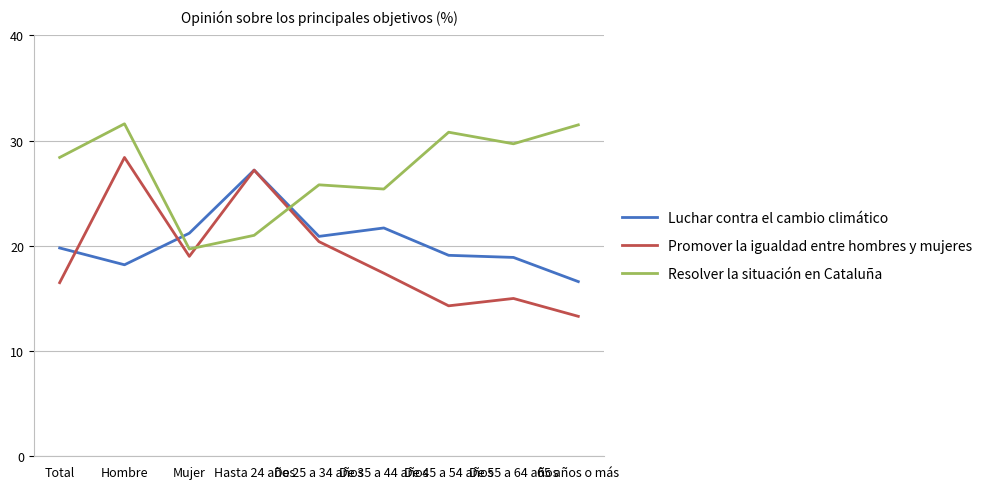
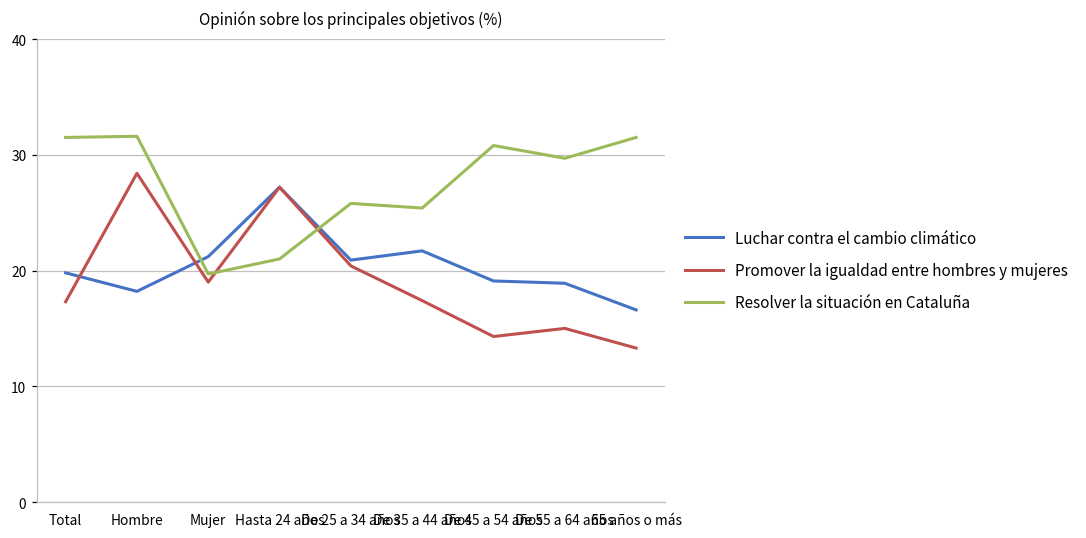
Promover la igualdad entre hombres y mujeres, Total: 16.5 -> 17.3
Resolver la situación en Cataluña, Total: 28.4 -> 31.5
